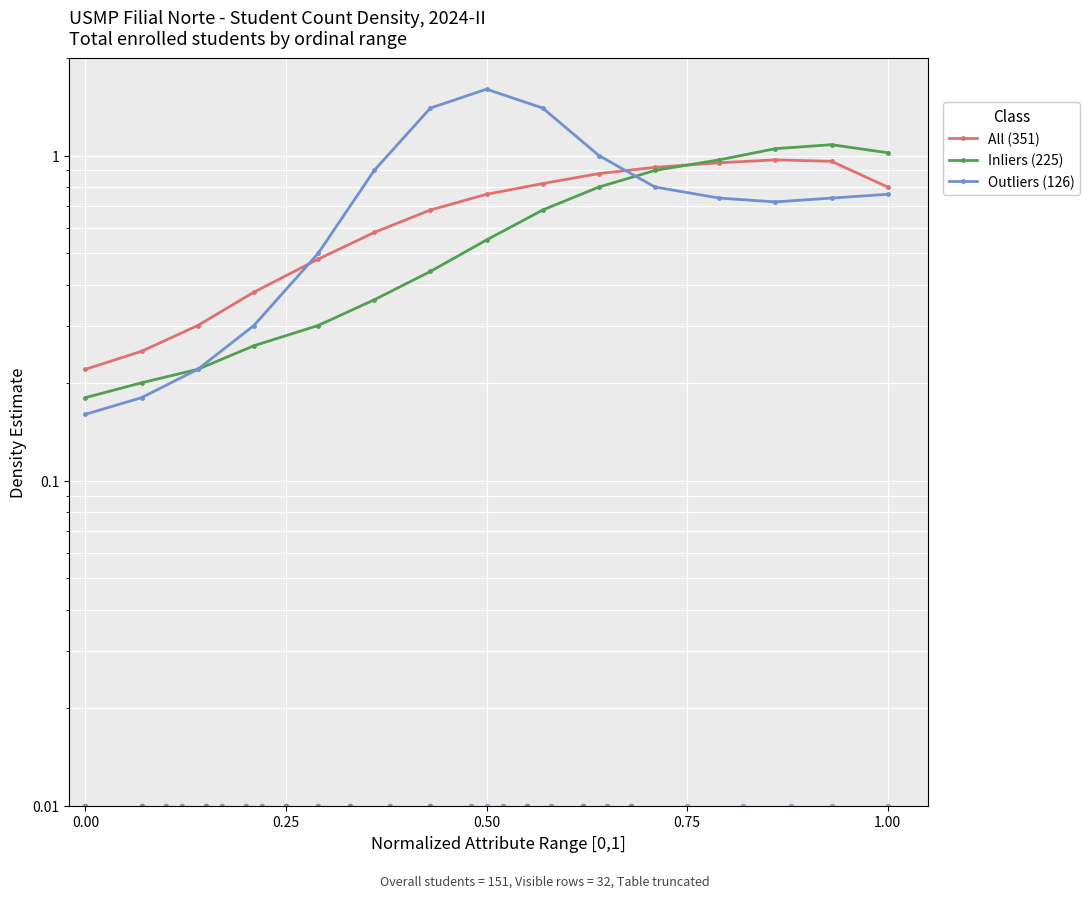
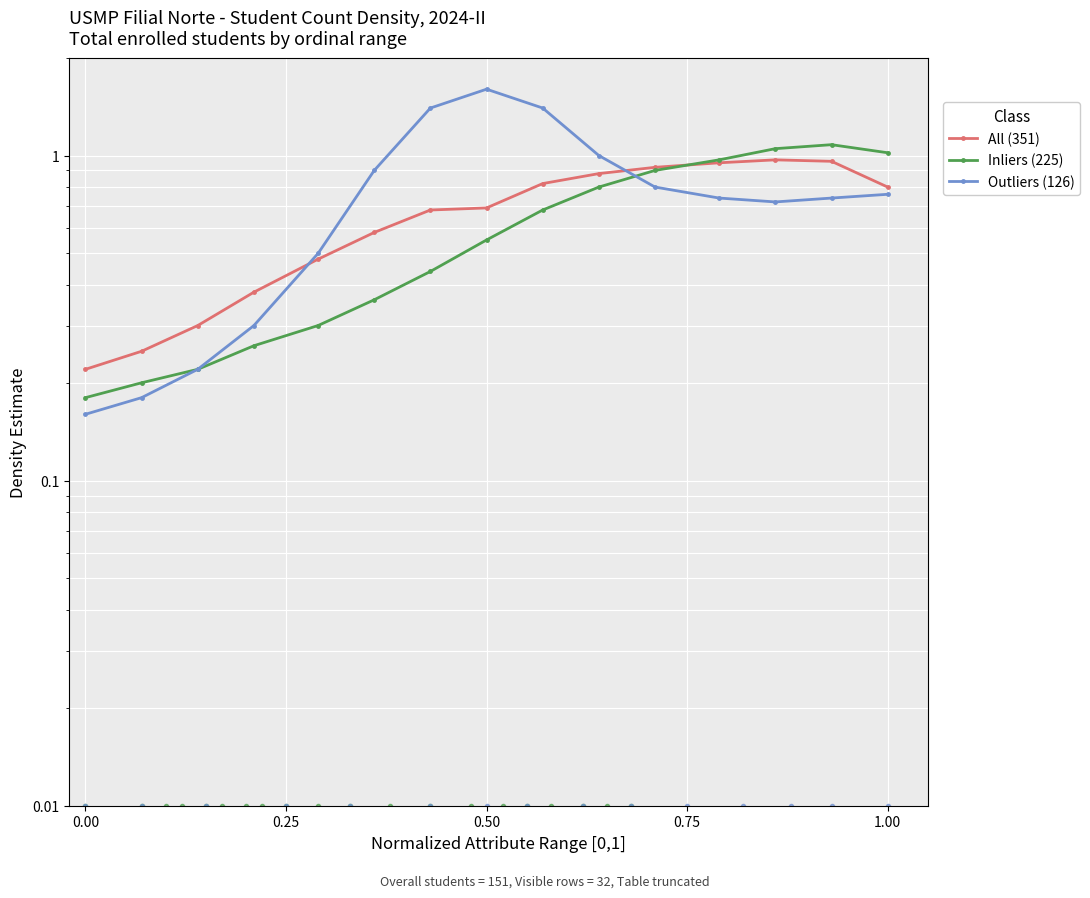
All (351), 0.50: 0.76 -> 0.69
